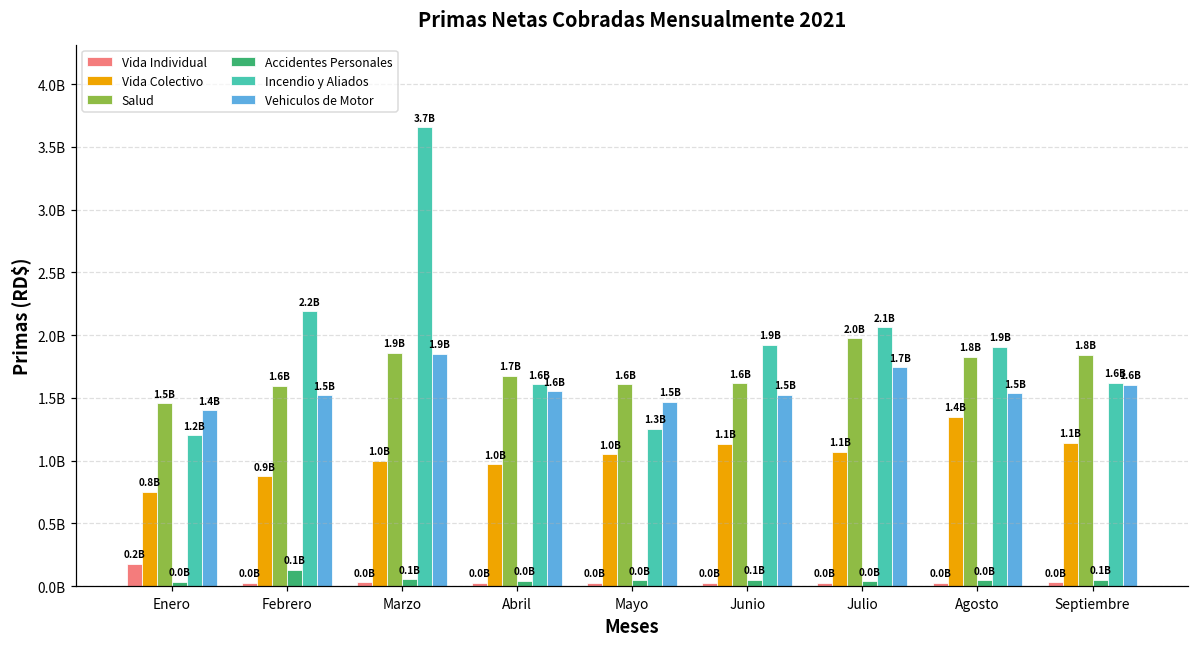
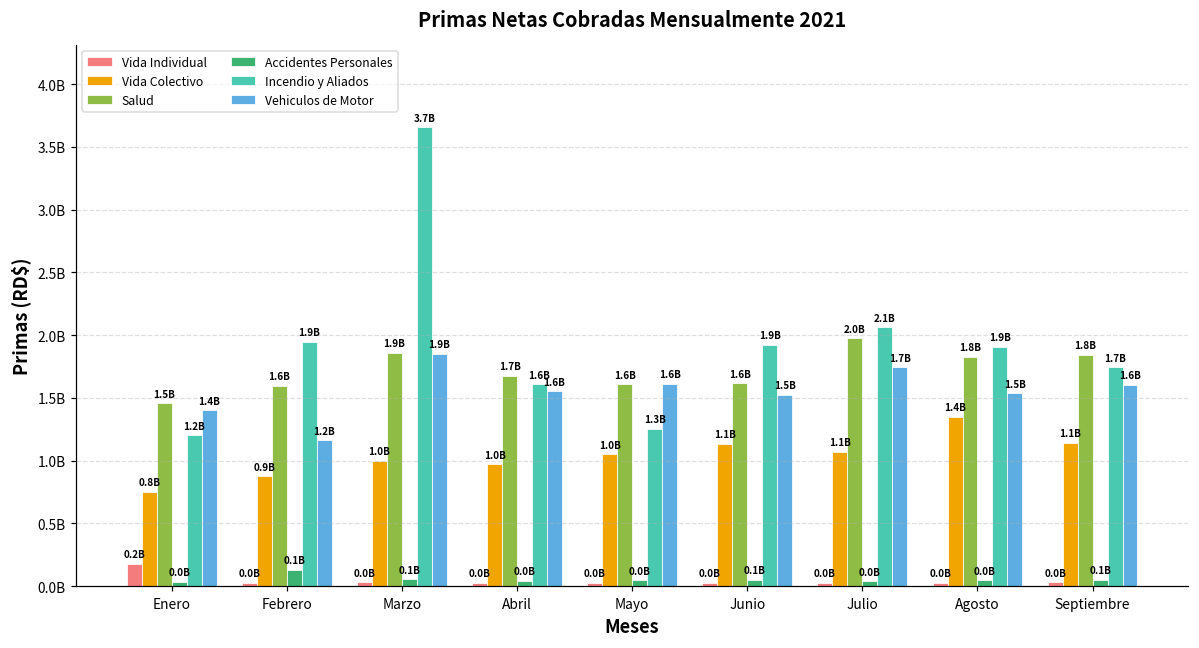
Incendio y Aliados, Febrero: 2.2B -> 1.9B
Vehiculos de Motor, Febrero: 1.5B -> 1.2B
Vehiculos de Motor, Mayo: 1.5B -> 1.6B
Incendio y Aliados, Septiembre: 1.6B -> 1.7B
